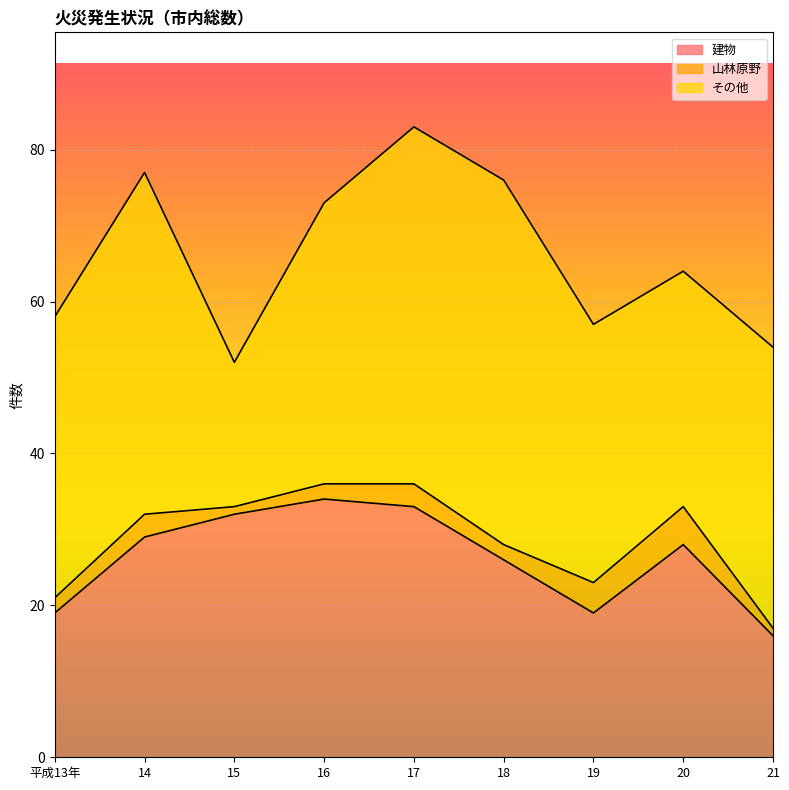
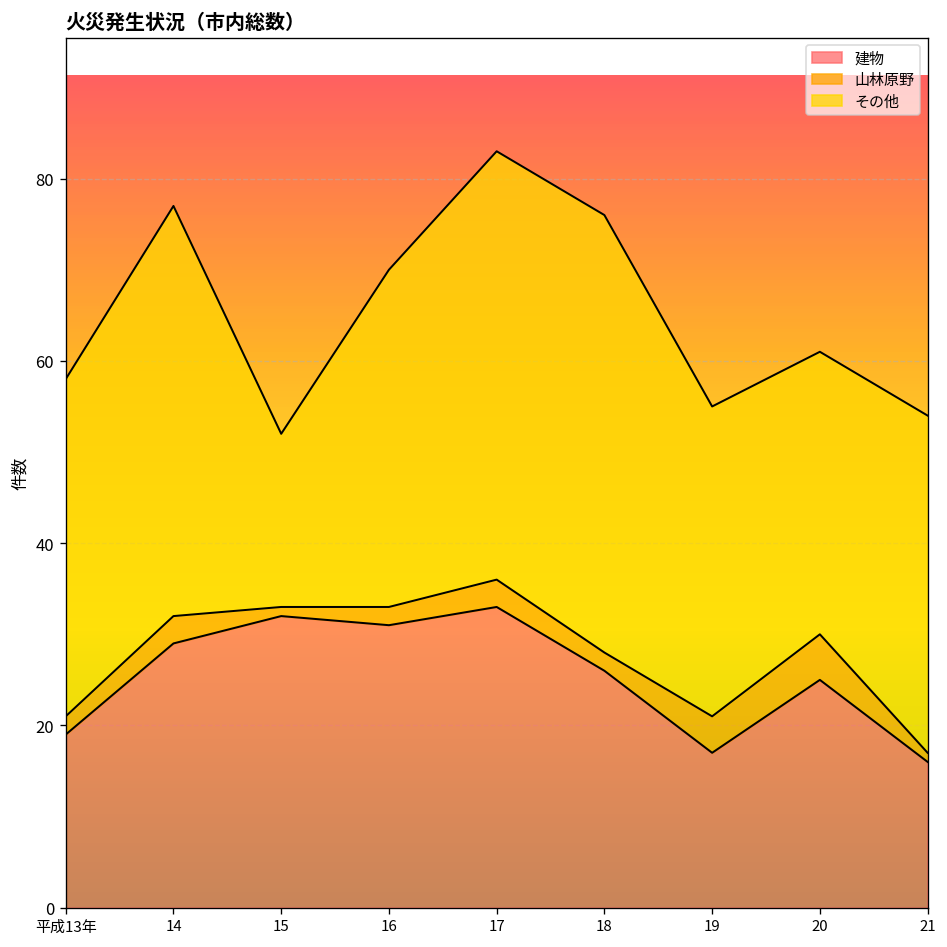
建物, 16: 34 -> 31
建物, 19: 19 -> 17
建物, 20: 28 -> 25
